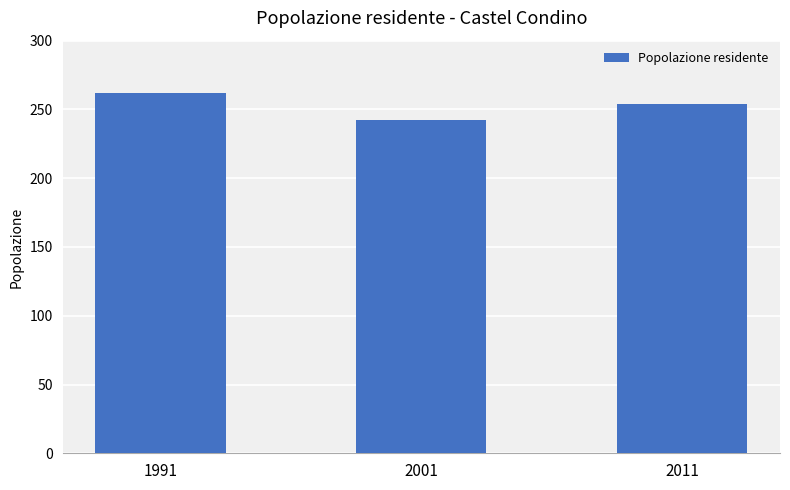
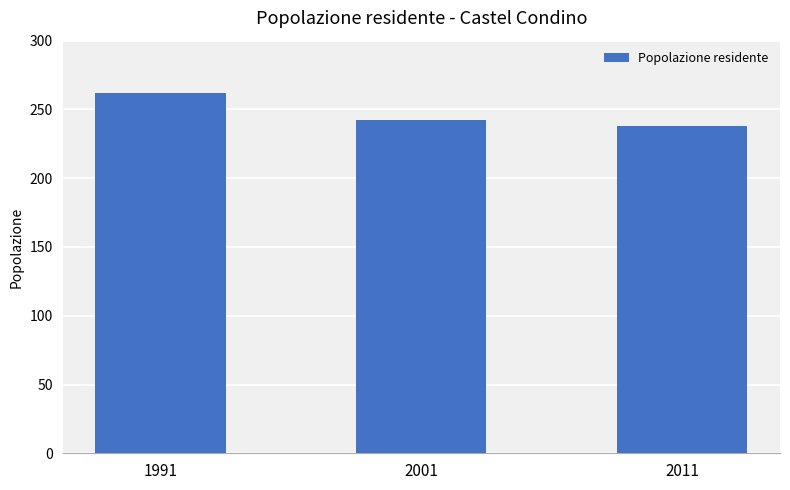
2011: 254 -> 238
